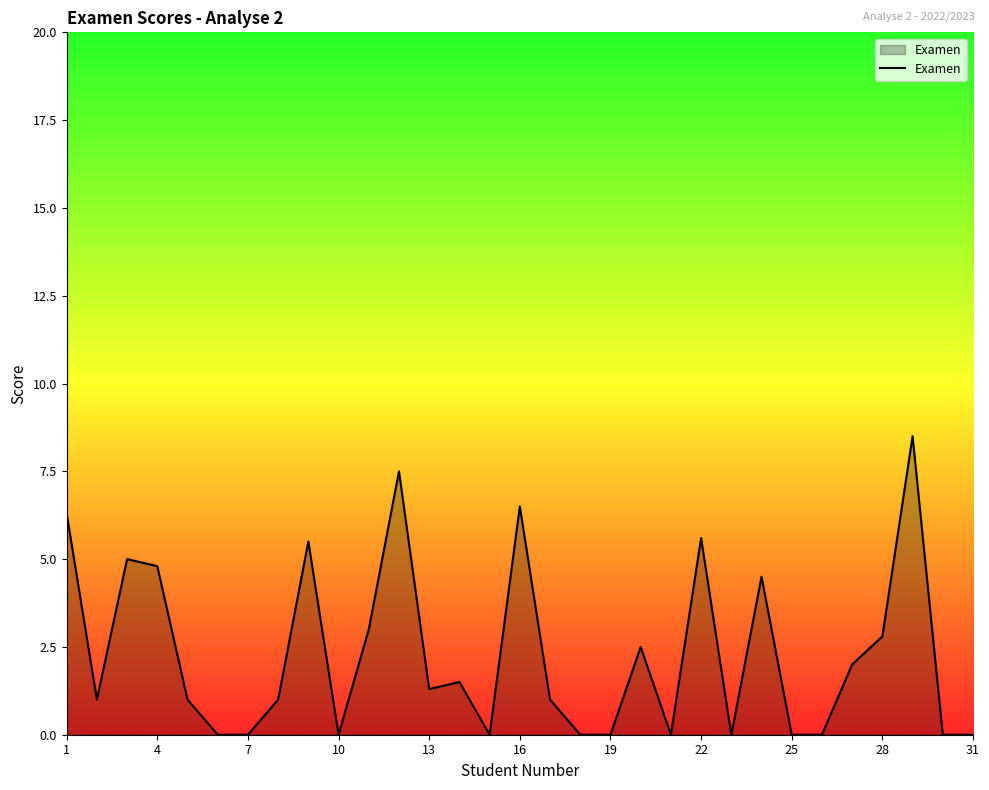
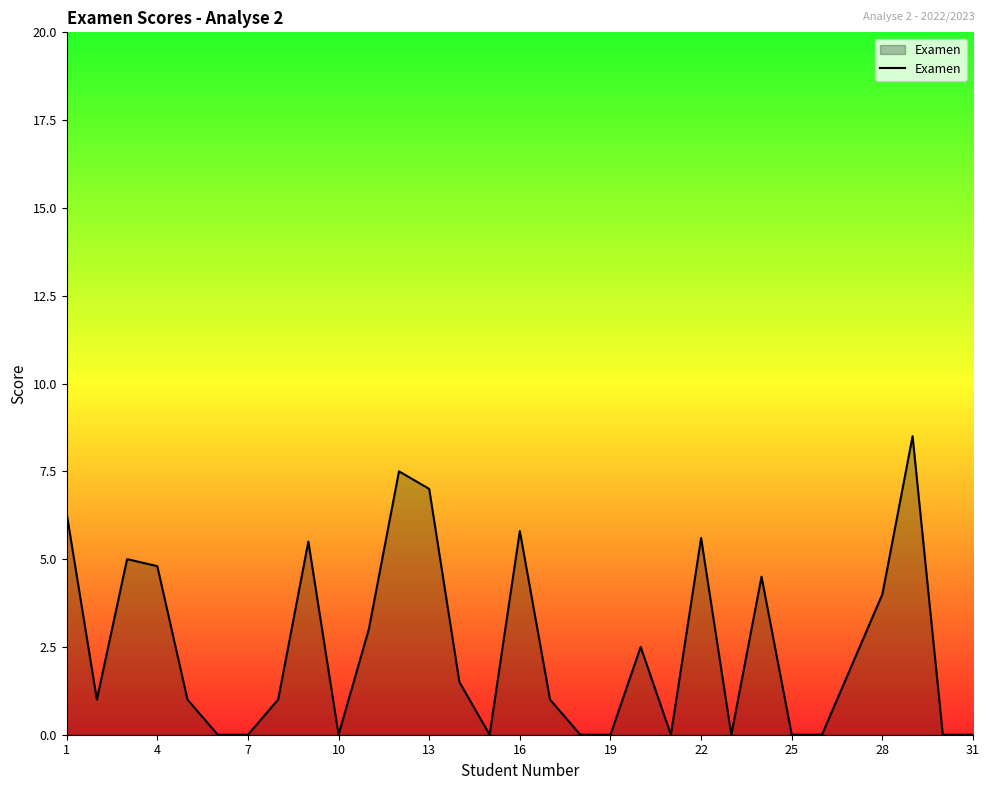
13: 1.3 -> 7.0
16: 6.5 -> 5.8
28: 2.8 -> 4.0
